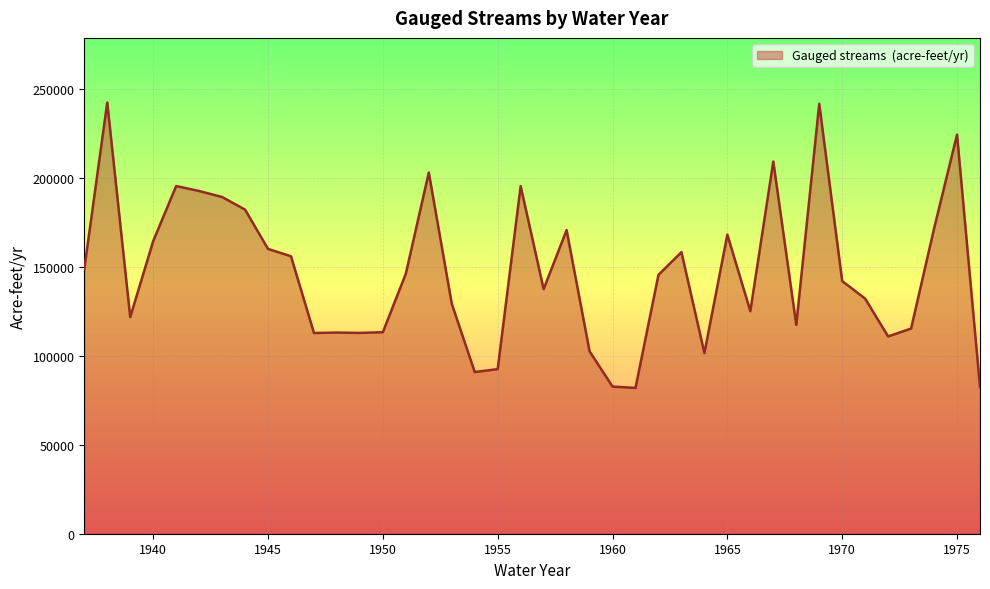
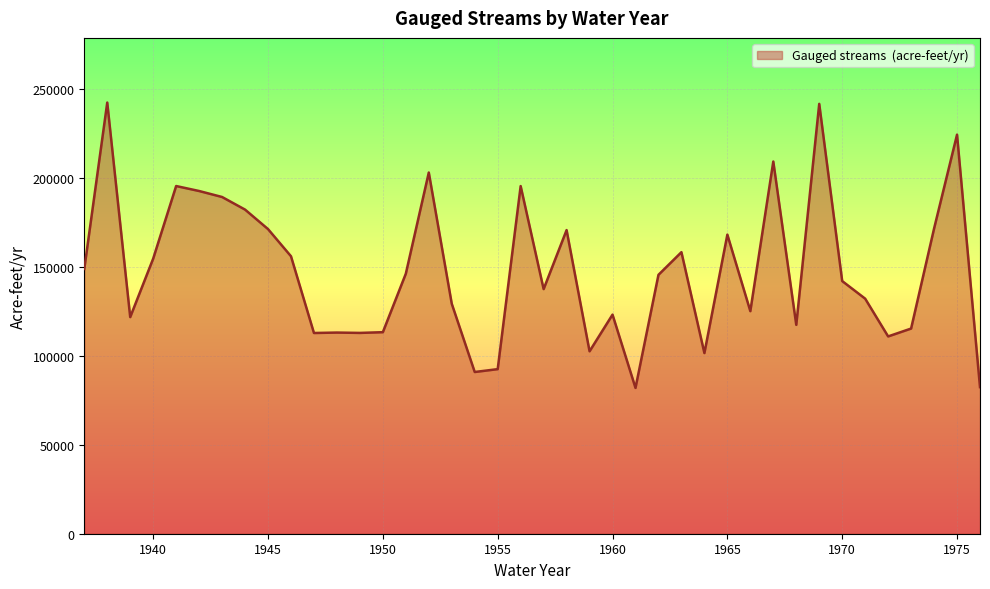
1940: 165000 -> 155000
1945: 160000 -> 171000
1960: 83000 -> 123000
